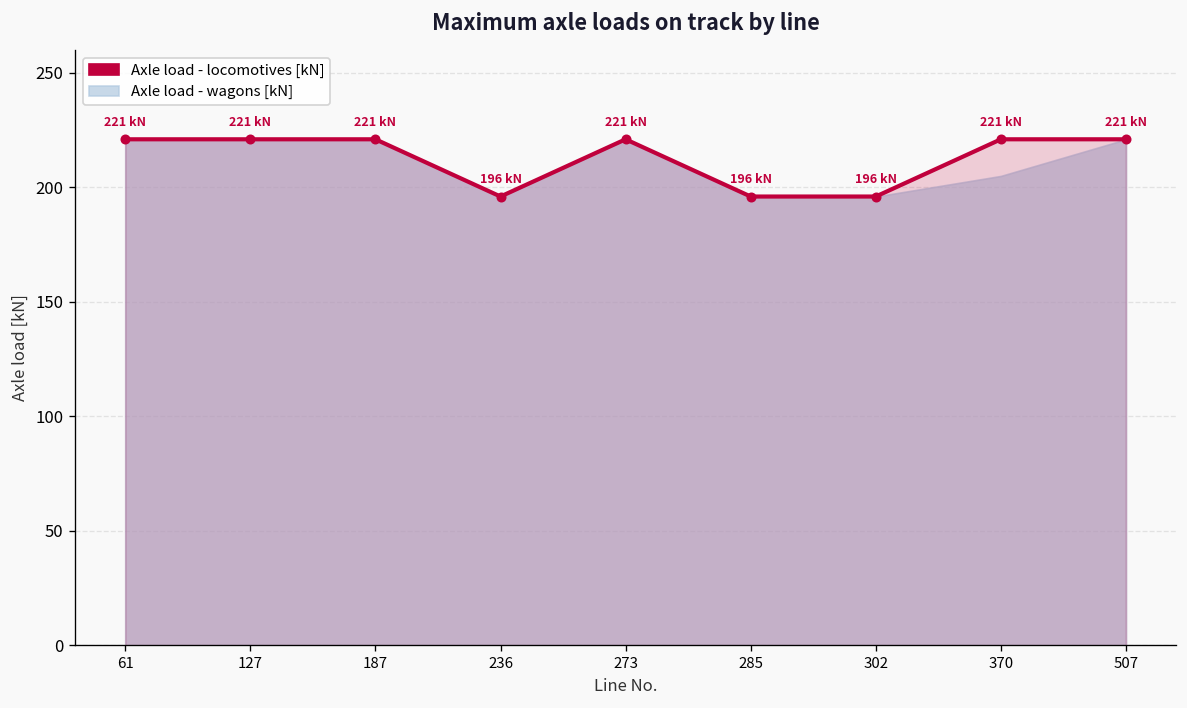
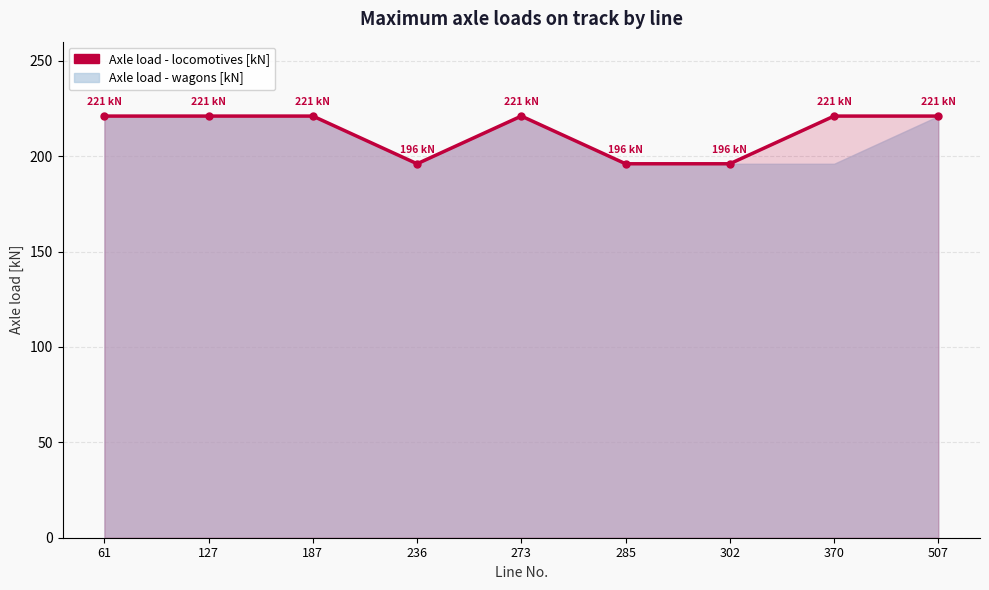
Axle load - wagons [kN], 370: 205 -> 196
